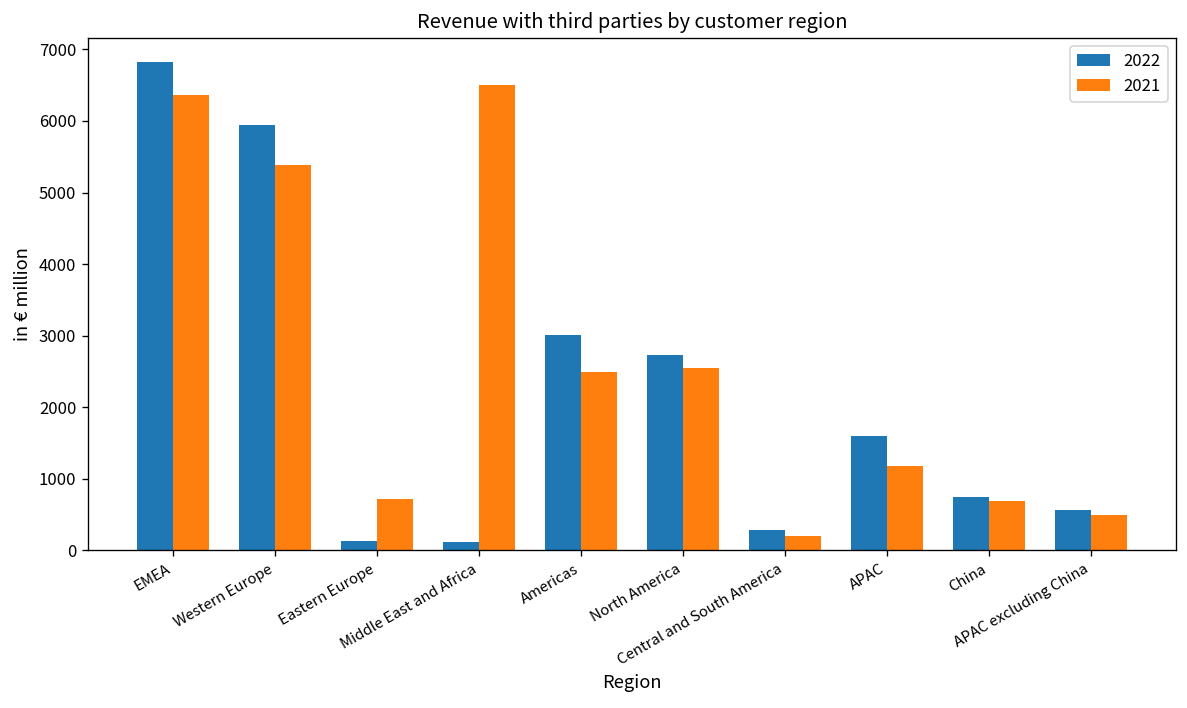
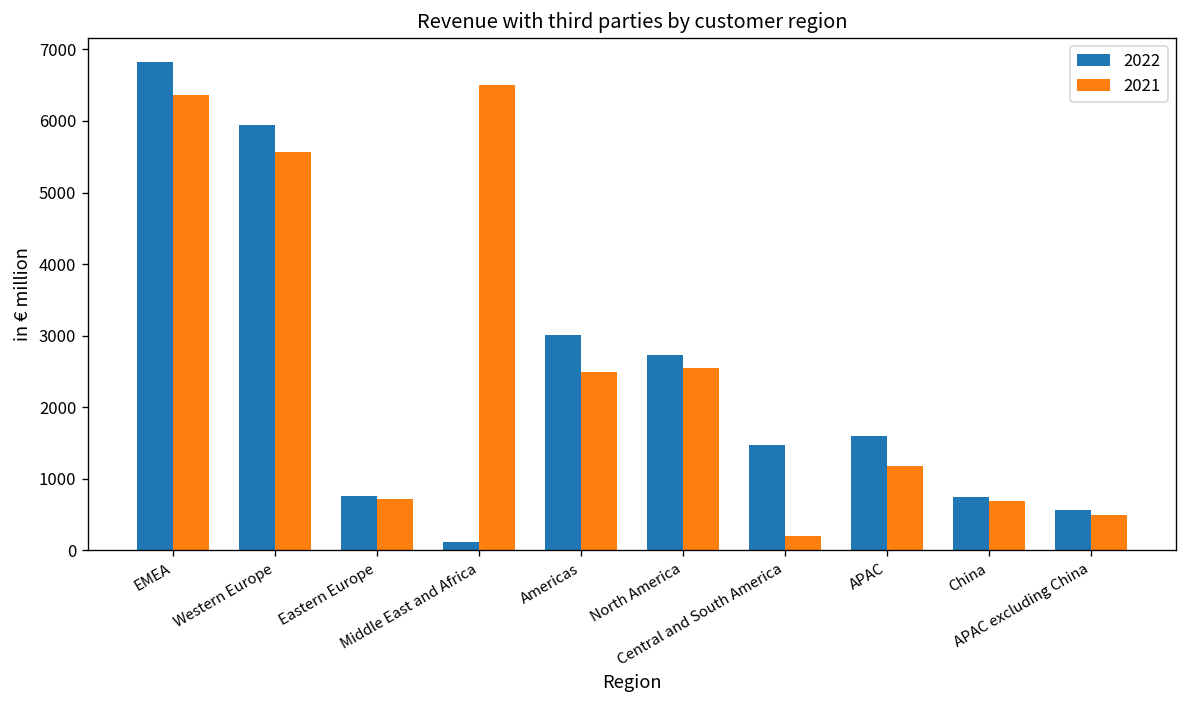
2021, Western Europe: 5400 -> 5600
2022, Eastern Europe: 100 -> 800
2022, Central and South America: 300 -> 1500
